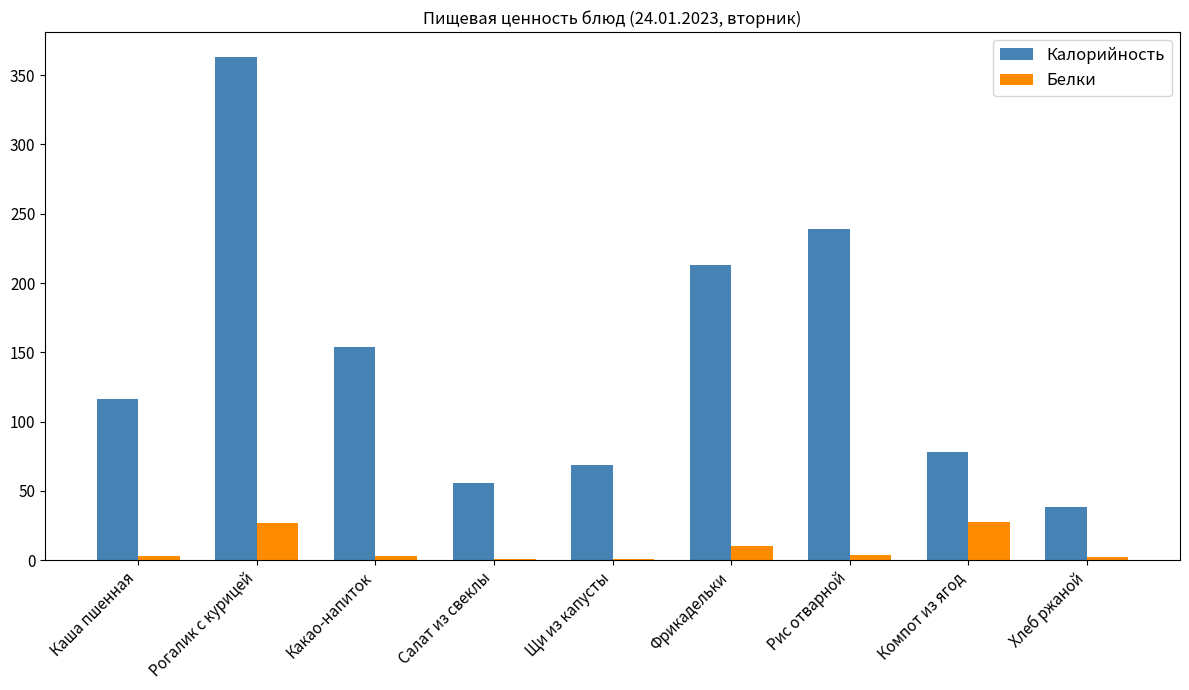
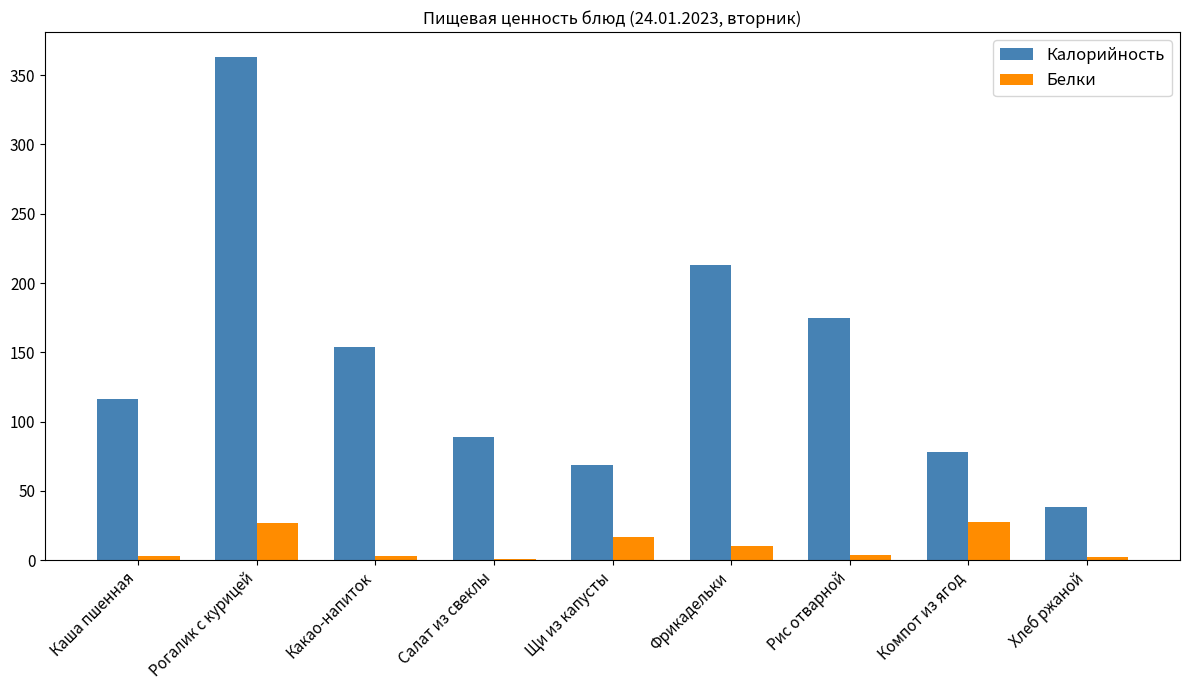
Калорийность, Салат из свеклы: 56 -> 89
Белки, Щи из капусты: 1 -> 17
Калорийность, Рис отварной: 239 -> 175
